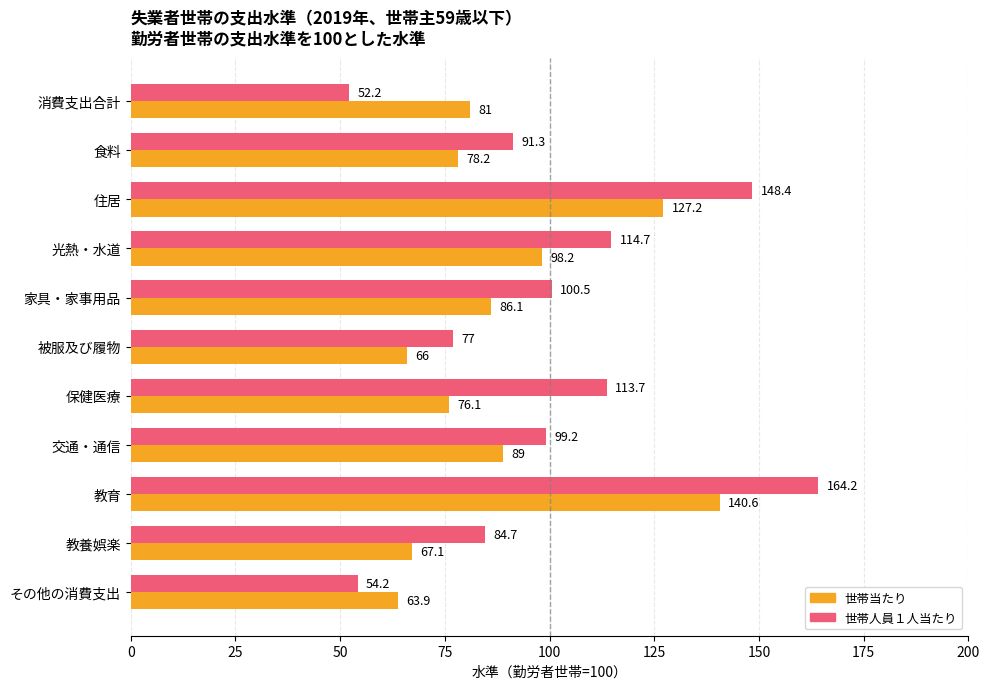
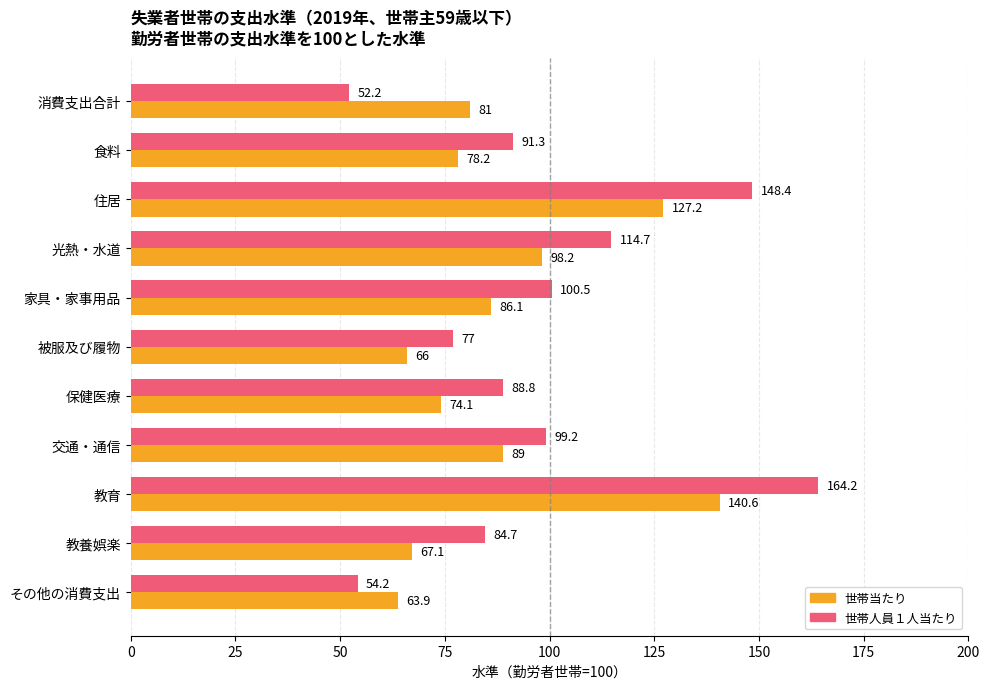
世帯人員１人当たり, 保健医療: 113.7 -> 88.8
世帯当たり, 保健医療: 76.1 -> 74.1
